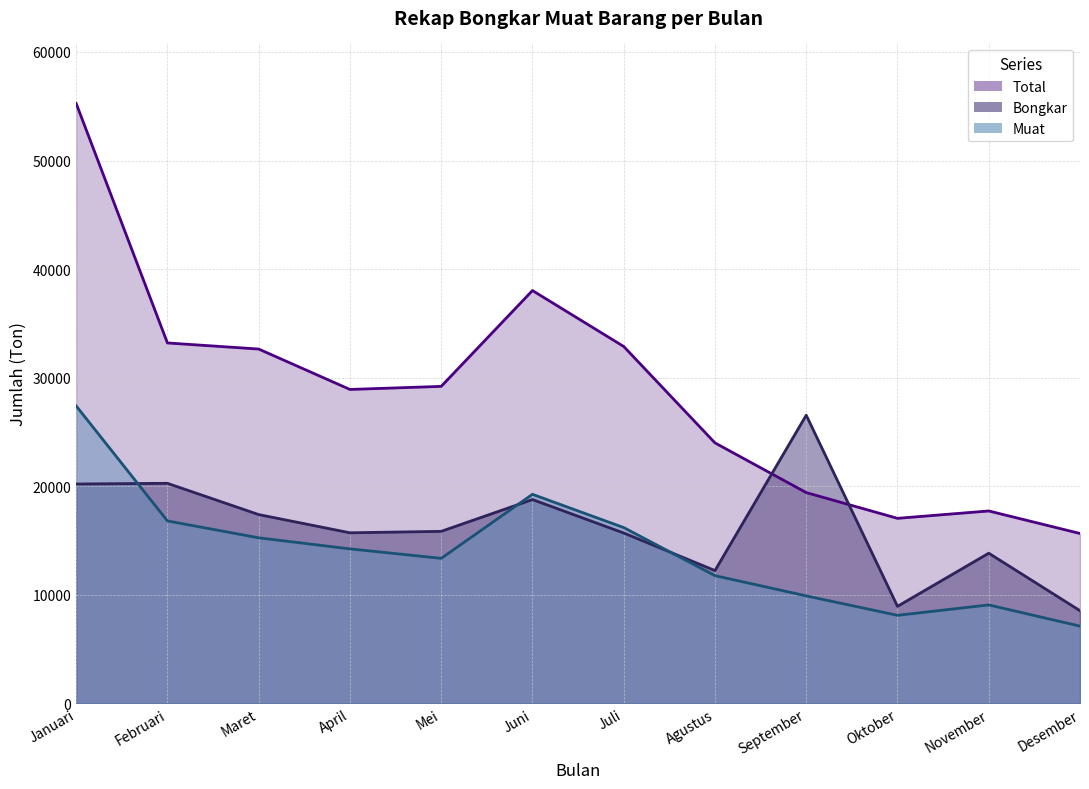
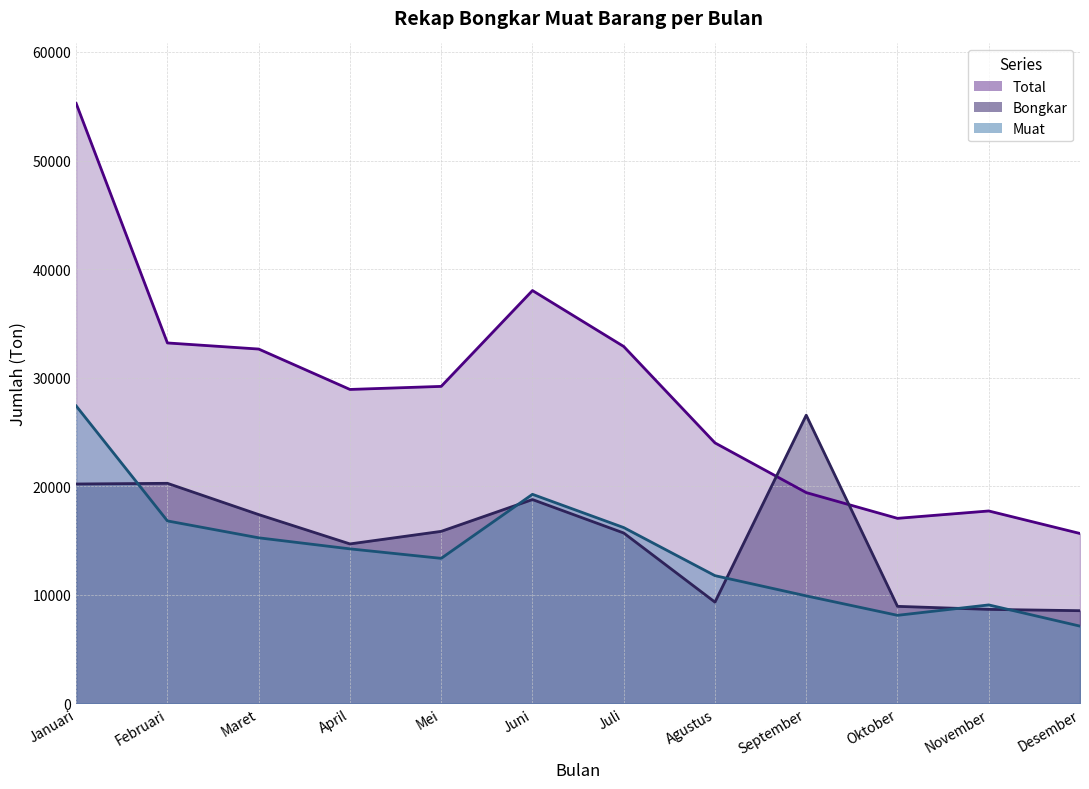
Bongkar, April: 15700 -> 14700
Bongkar, Agustus: 12200 -> 9300
Bongkar, November: 13800 -> 8700
